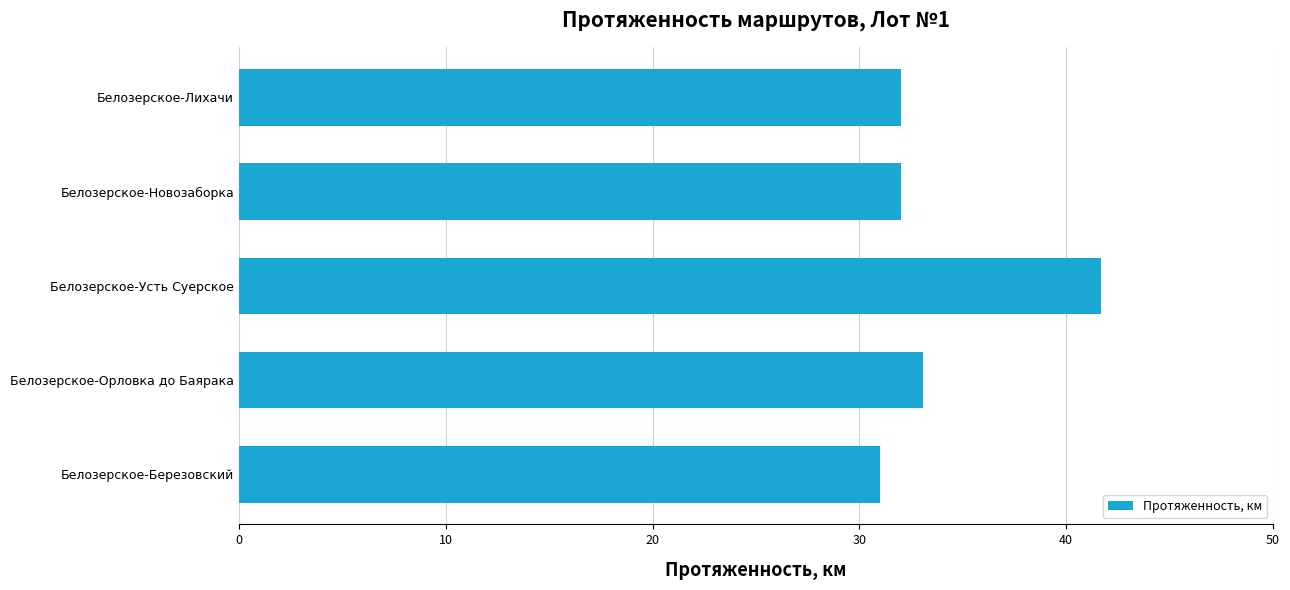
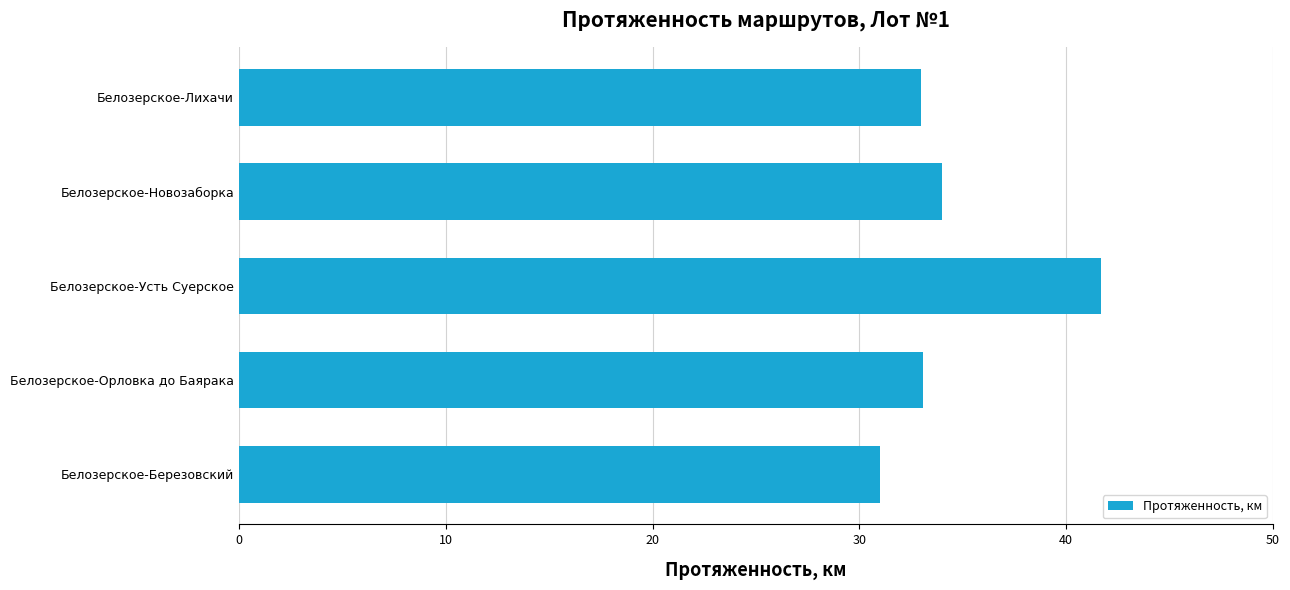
Белозерское-Лихачи: 32 -> 33
Белозерское-Новозаборка: 32 -> 34
